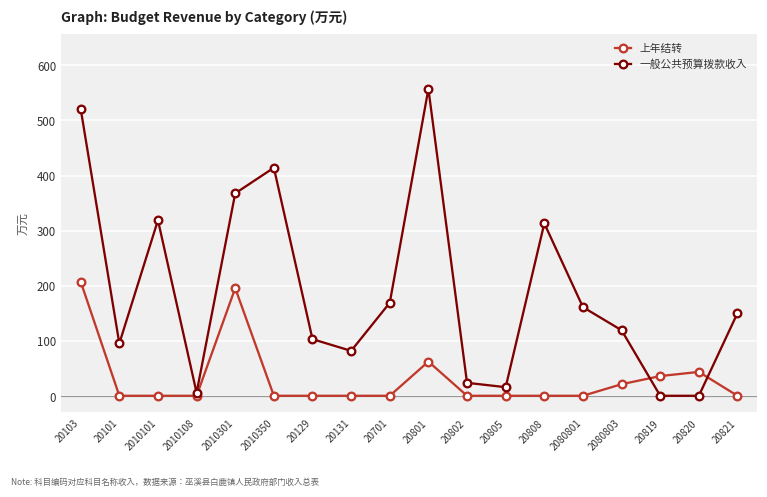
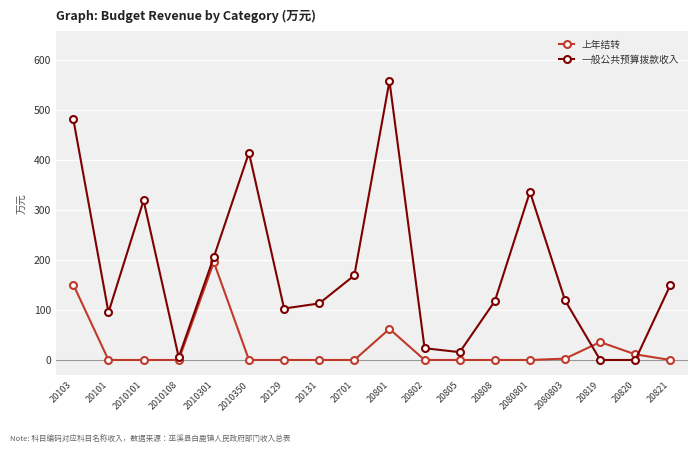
上年结转, 20103: 210 -> 150
一般公共预算拨款收入, 20103: 520 -> 480
一般公共预算拨款收入, 2010301: 370 -> 210
一般公共预算拨款收入, 20131: 80 -> 110
一般公共预算拨款收入, 20808: 310 -> 120
一般公共预算拨款收入, 2080801: 160 -> 340
上年结转, 2080803: 20 -> 0
上年结转, 20820: 40 -> 10
